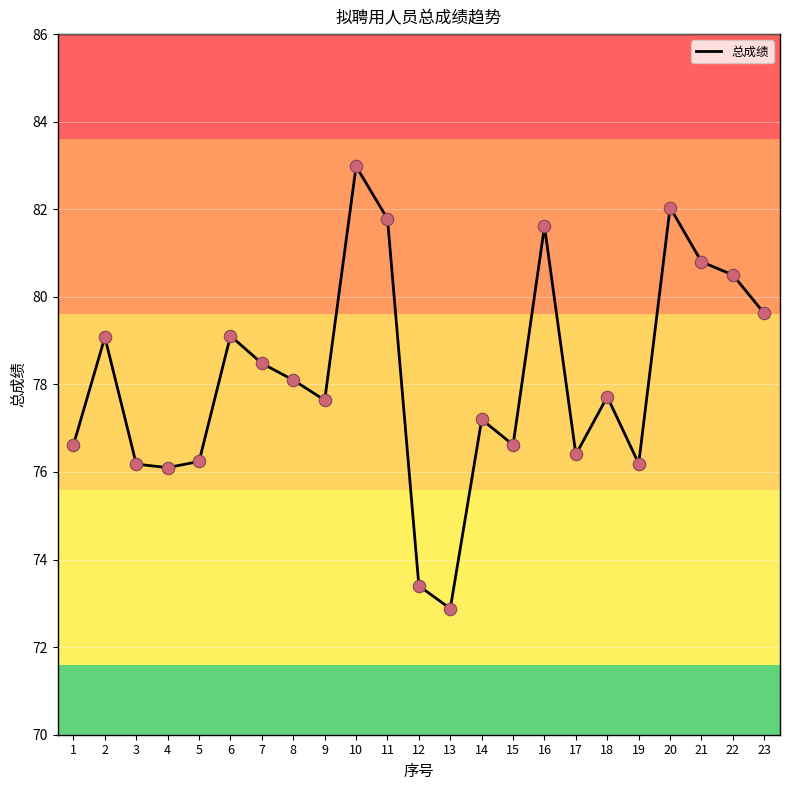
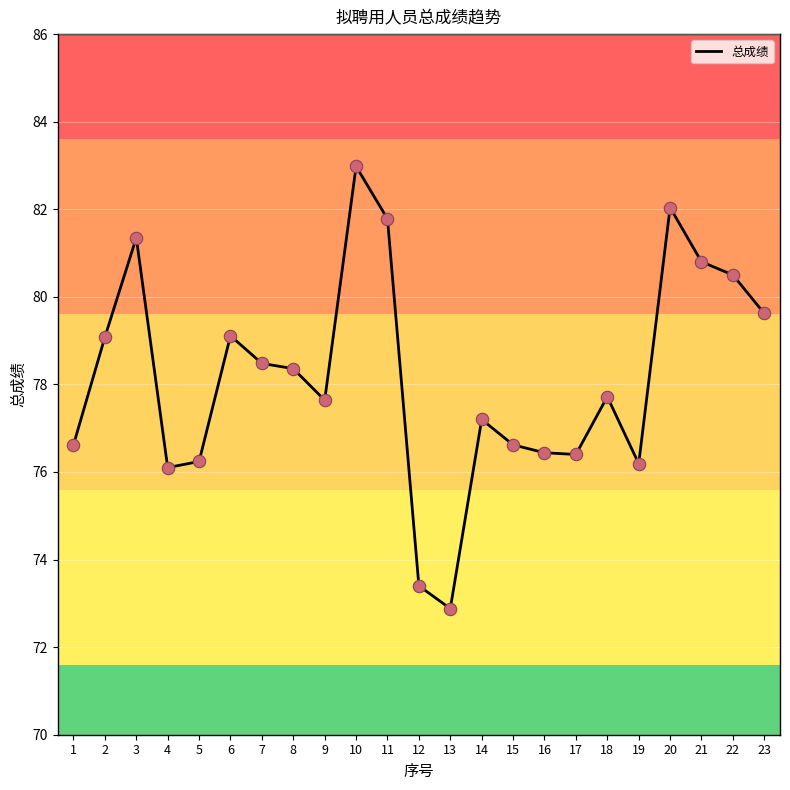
3: 76.2 -> 81.4
8: 78.1 -> 78.4
16: 81.6 -> 76.4
